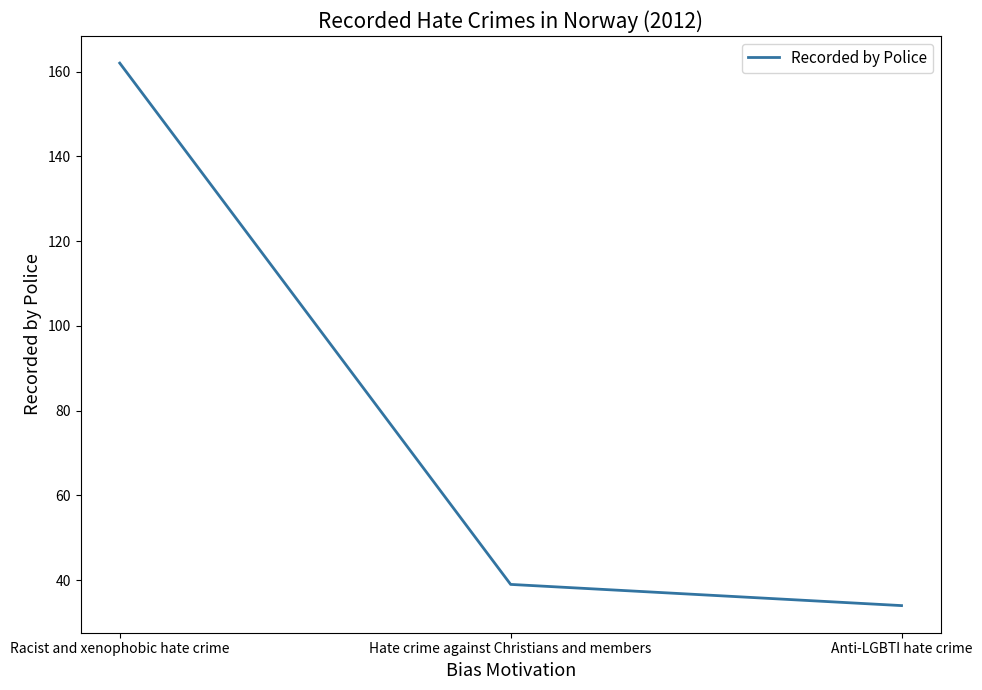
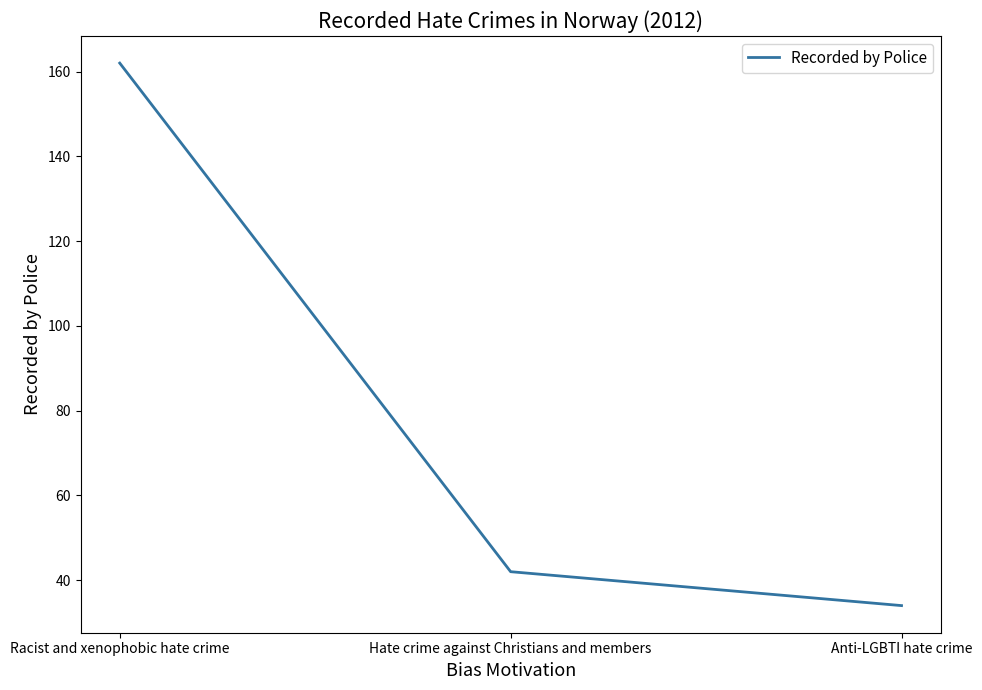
Hate crime against Christians and members: 39 -> 42
